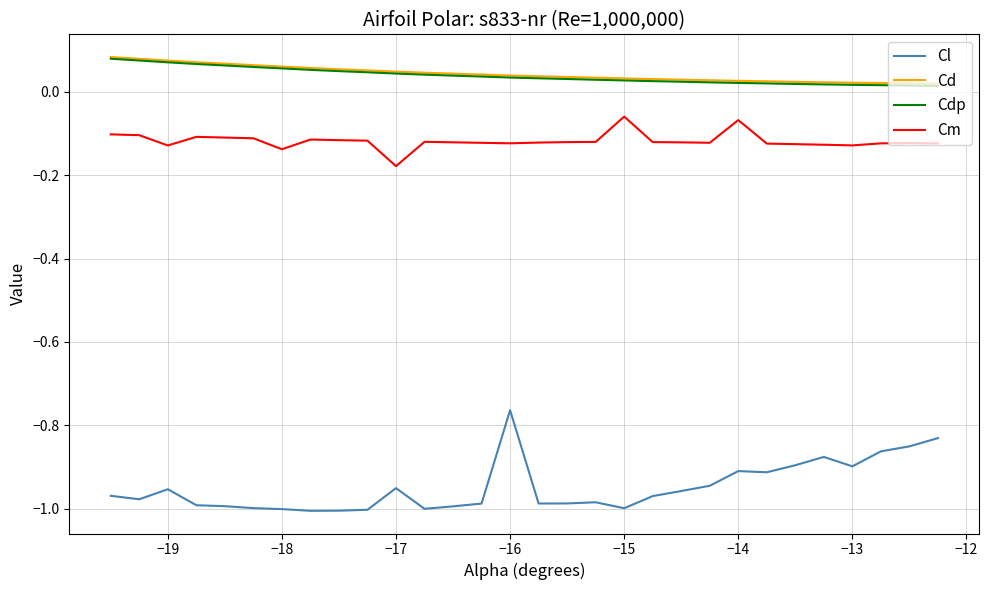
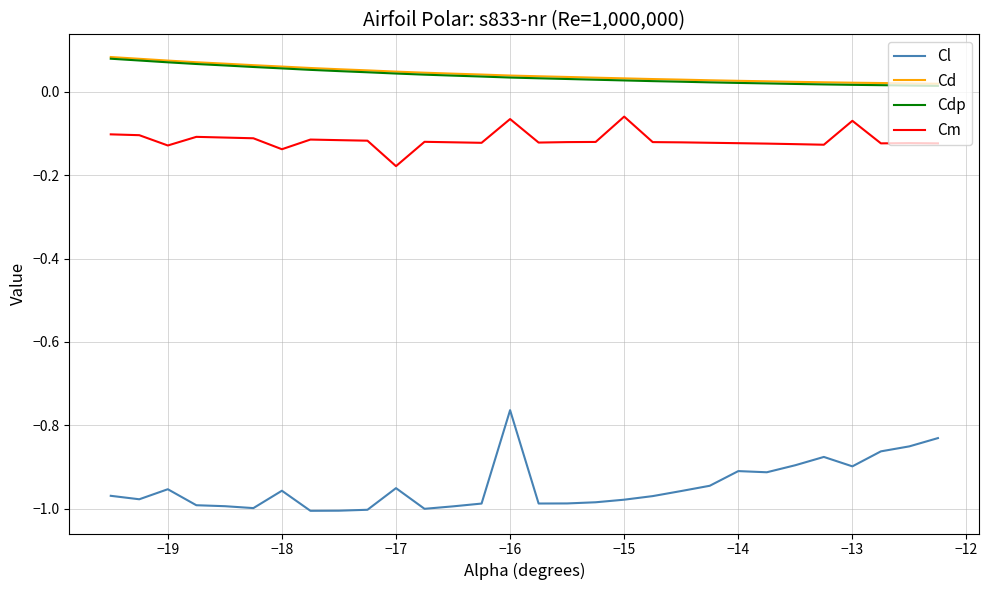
Cl, −18: -1.00 -> -0.96
Cm, −16: -0.12 -> -0.07
Cl, −15: -1.00 -> -0.98
Cm, −14: -0.07 -> -0.12
Cm, −13: -0.13 -> -0.07
